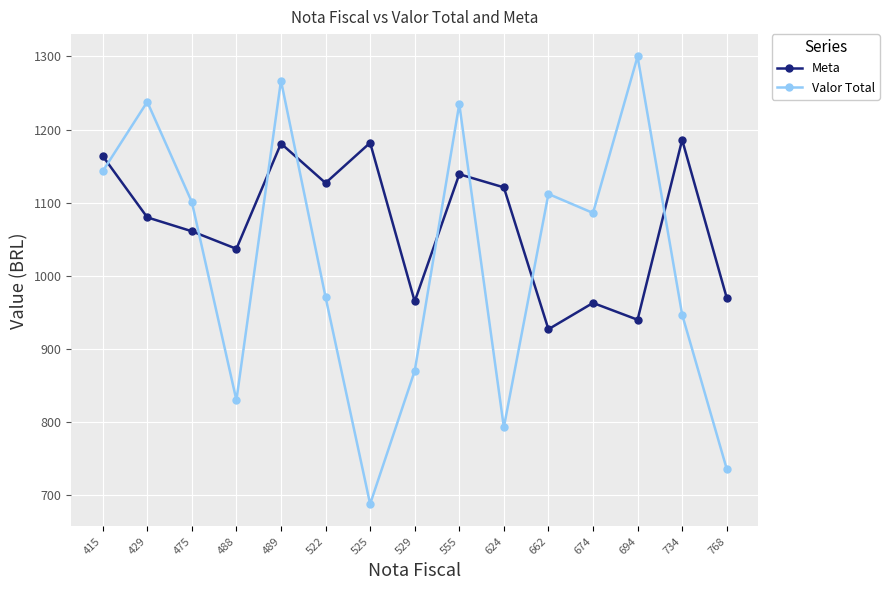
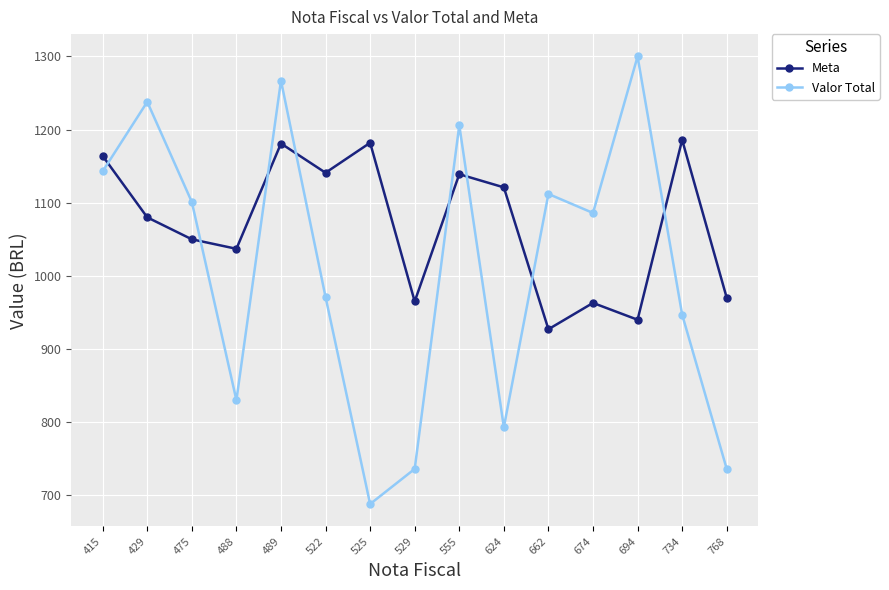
Meta, 475: 1060 -> 1050
Meta, 522: 1130 -> 1140
Valor Total, 529: 870 -> 740
Valor Total, 555: 1240 -> 1210
